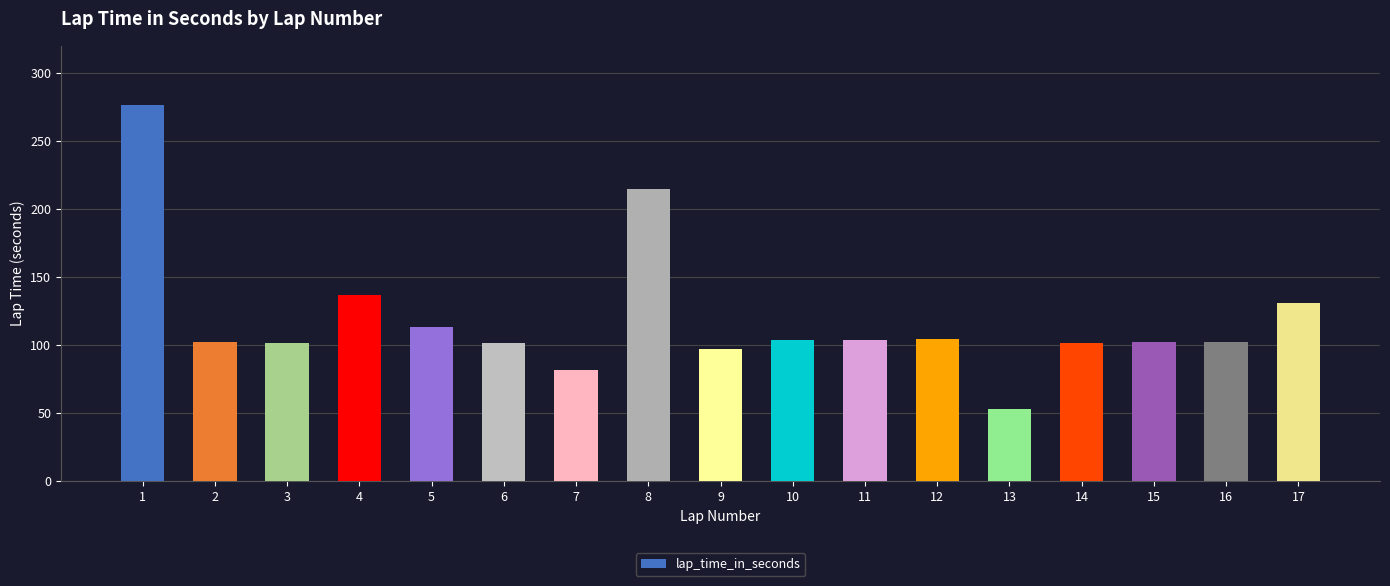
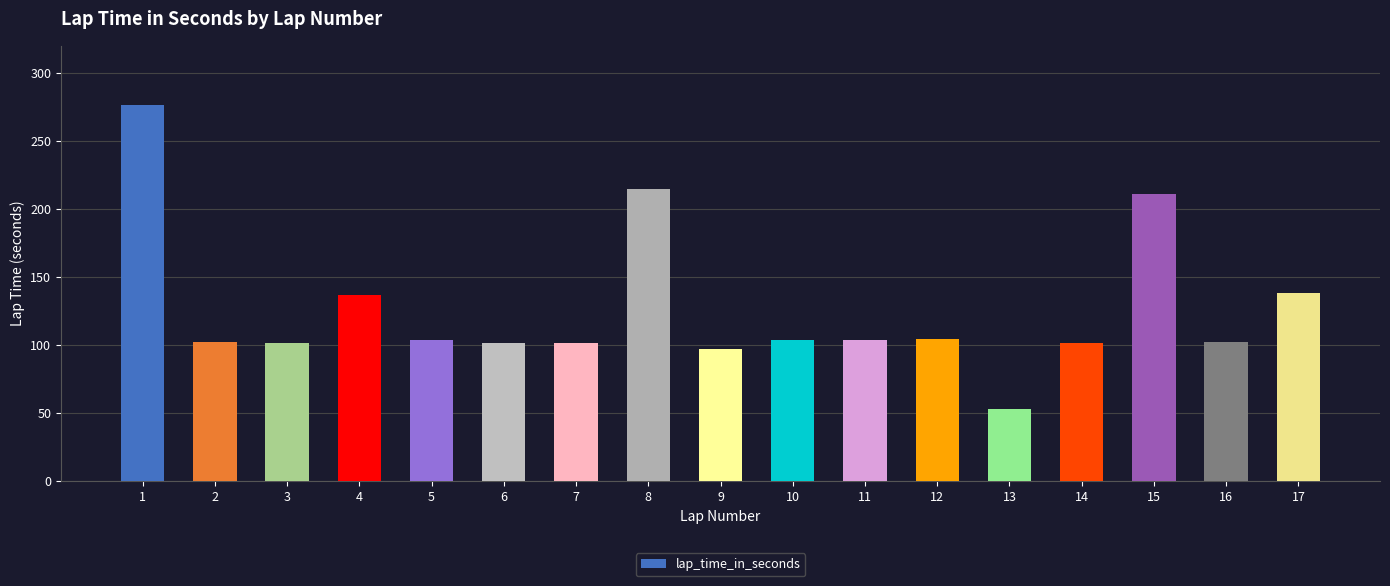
5: 114 -> 104
7: 82 -> 102
15: 102 -> 211
17: 131 -> 138
